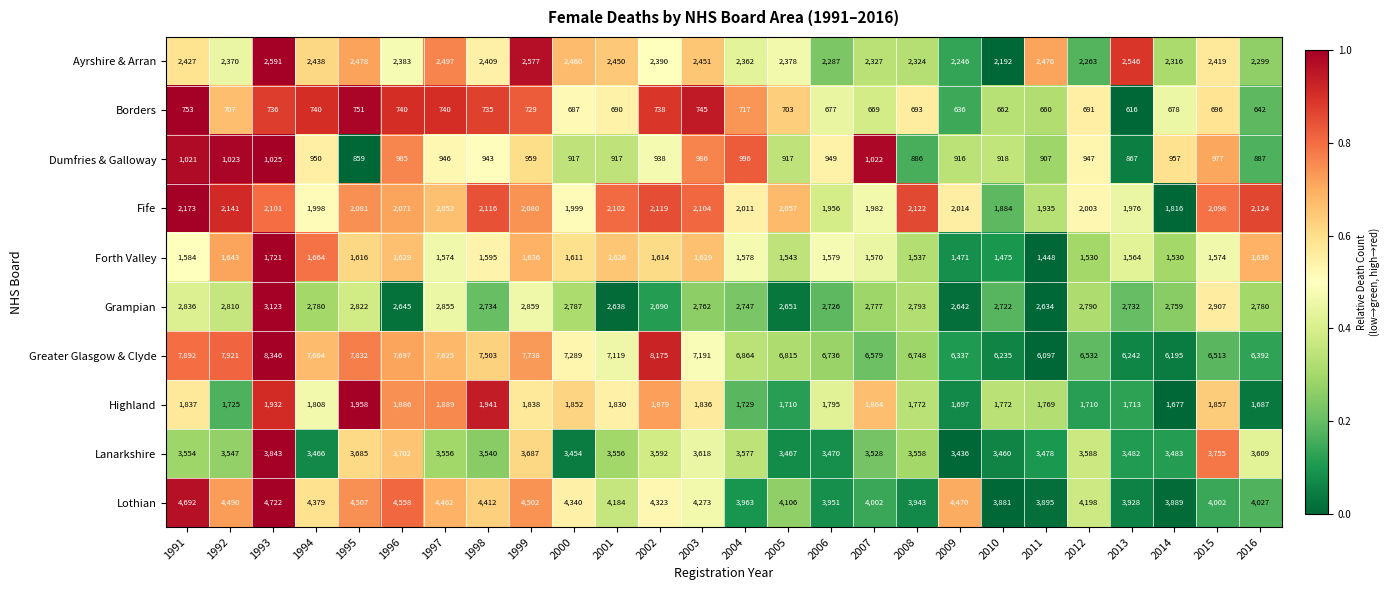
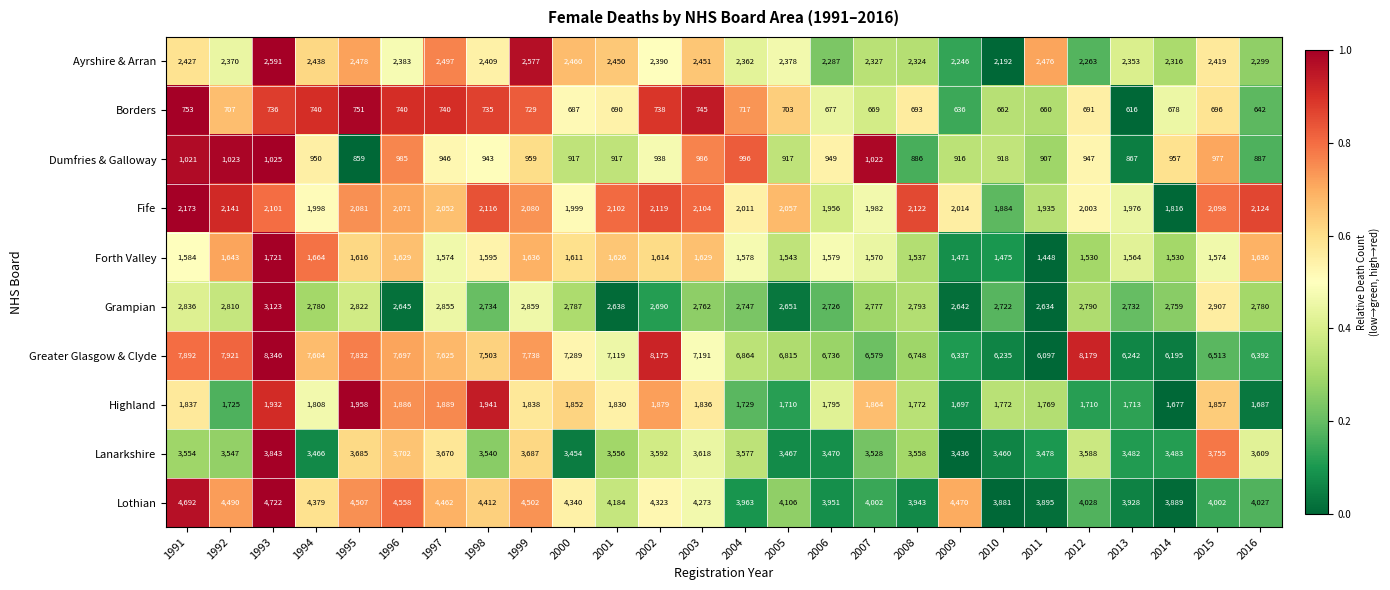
Ayrshire & Arran, 2013: 2,546 -> 2,353
Greater Glasgow & Clyde, 2012: 6,532 -> 8,179
Lanarkshire, 1997: 3,556 -> 3,670
Lothian, 2012: 4,198 -> 4,028
